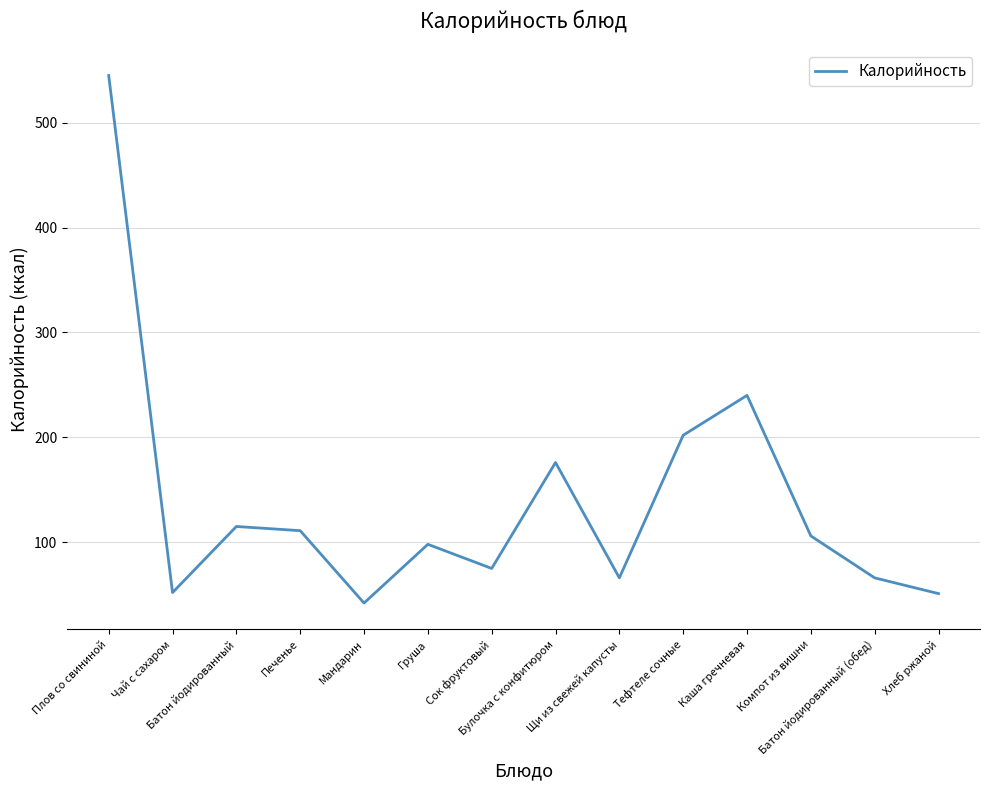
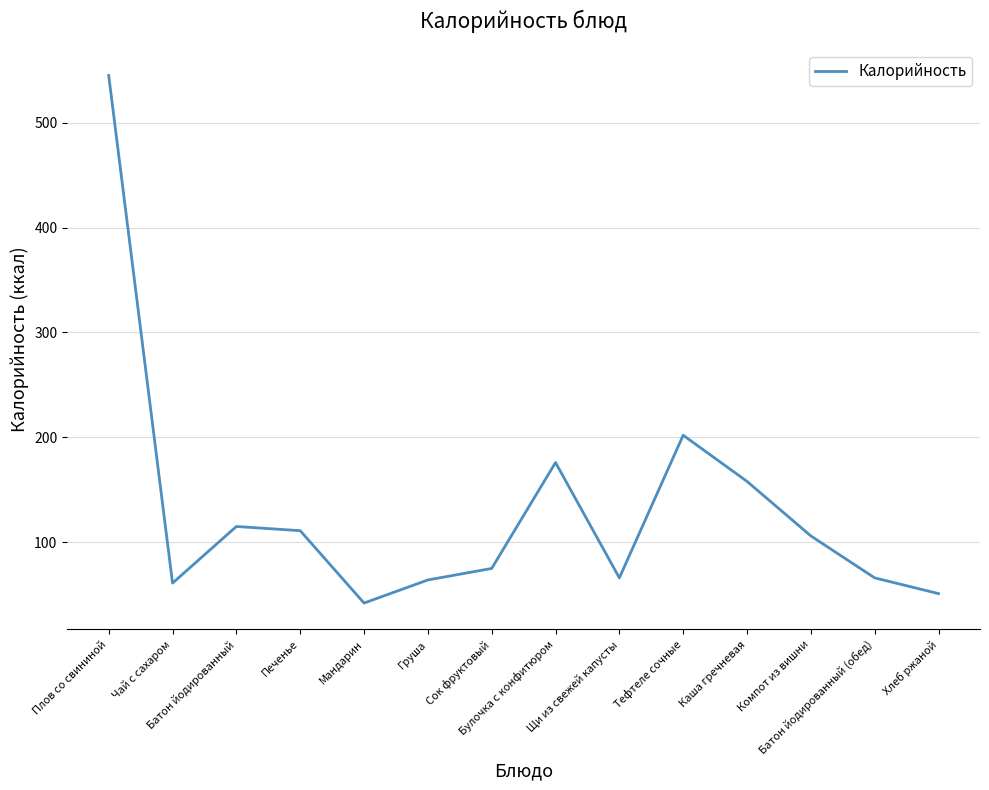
Чай с сахаром: 52 -> 61
Груша: 98 -> 64
Каша гречневая: 240 -> 158
